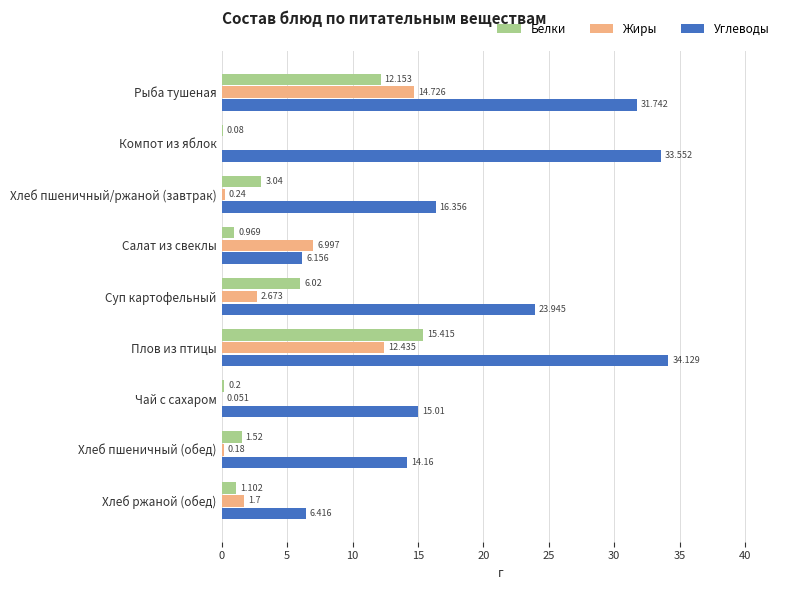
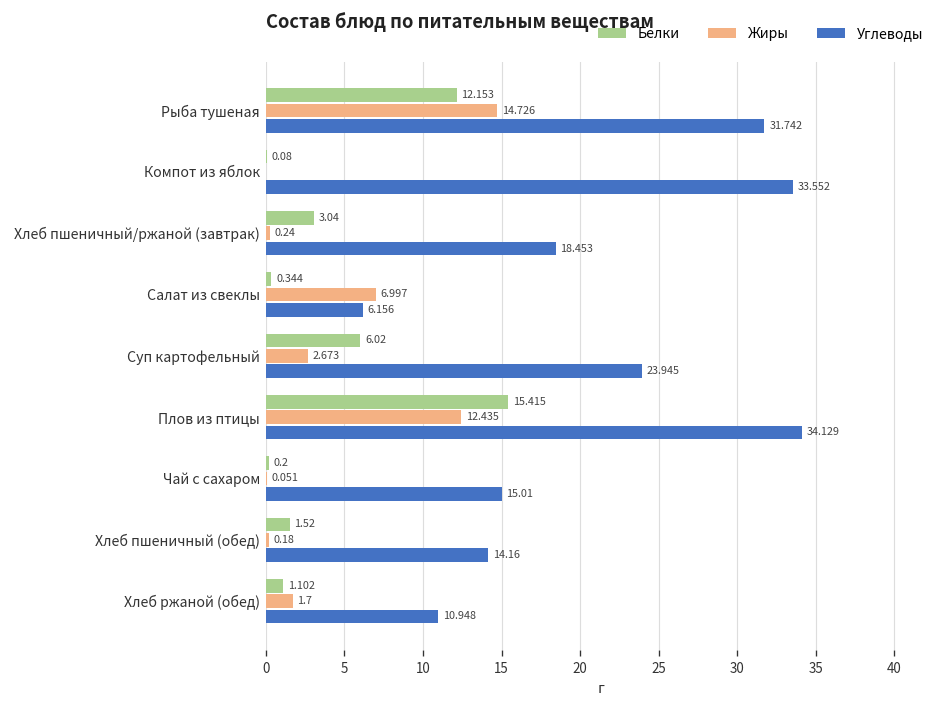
Углеводы, Хлеб пшеничный/ржаной (завтрак): 16.356 -> 18.453
Белки, Салат из свеклы: 0.969 -> 0.344
Углеводы, Хлеб ржаной (обед): 6.416 -> 10.948
